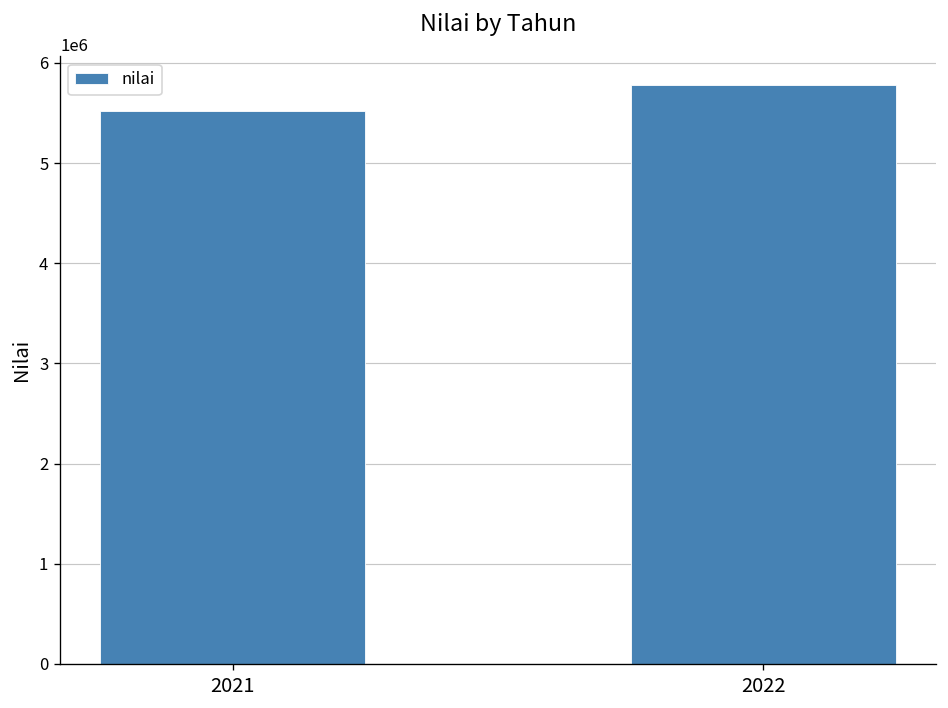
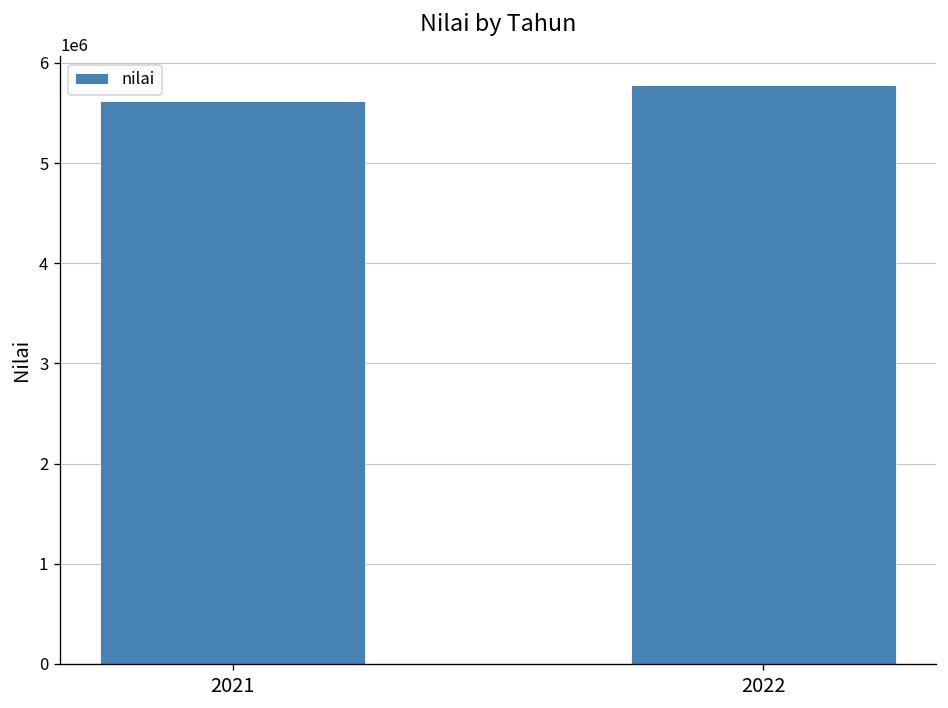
2021: 5500000 -> 5600000
